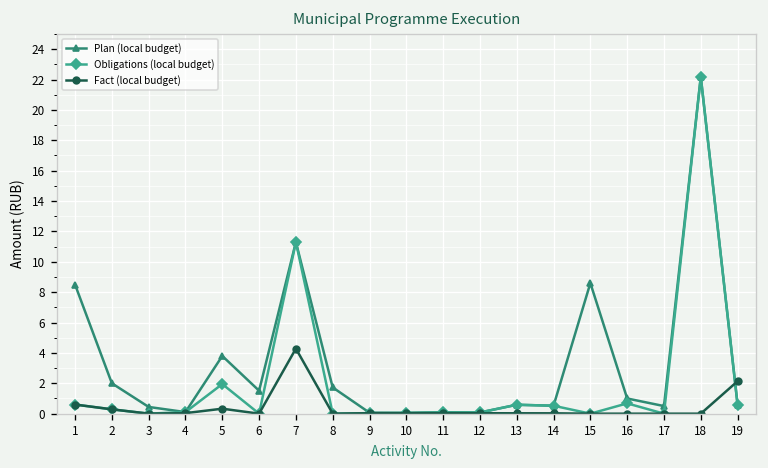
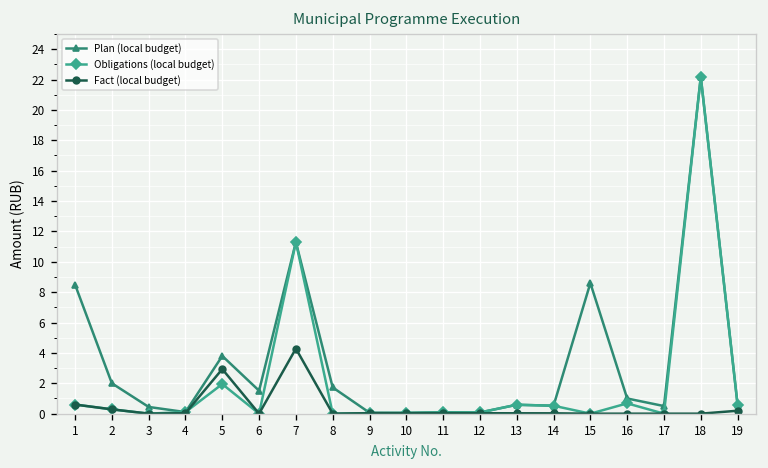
Fact (local budget), 5: 0.3 -> 2.9
Fact (local budget), 19: 2.1 -> 0.2
